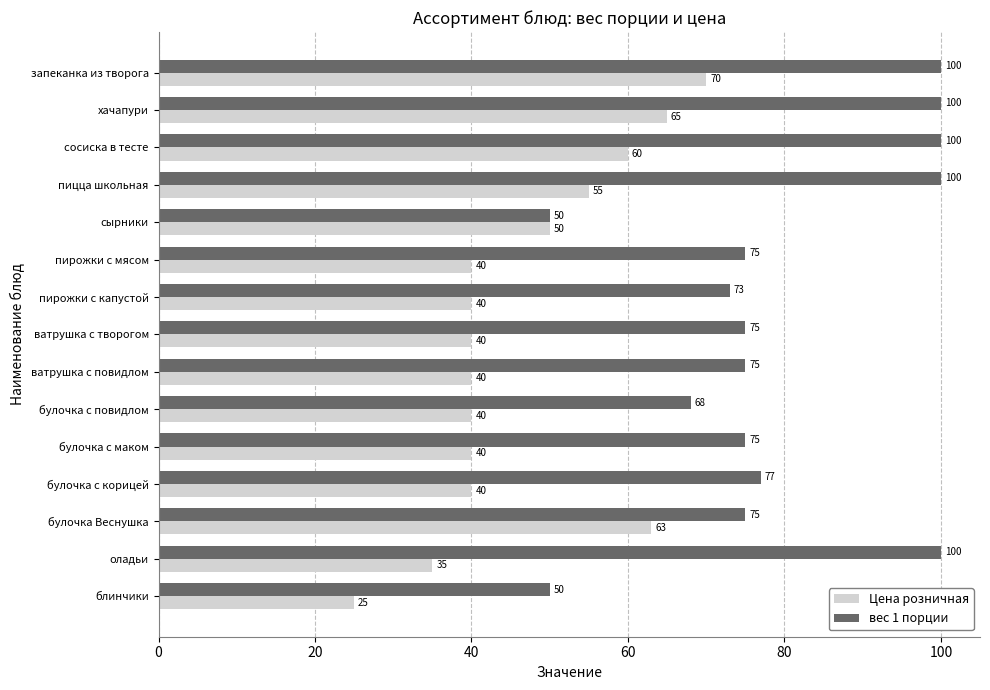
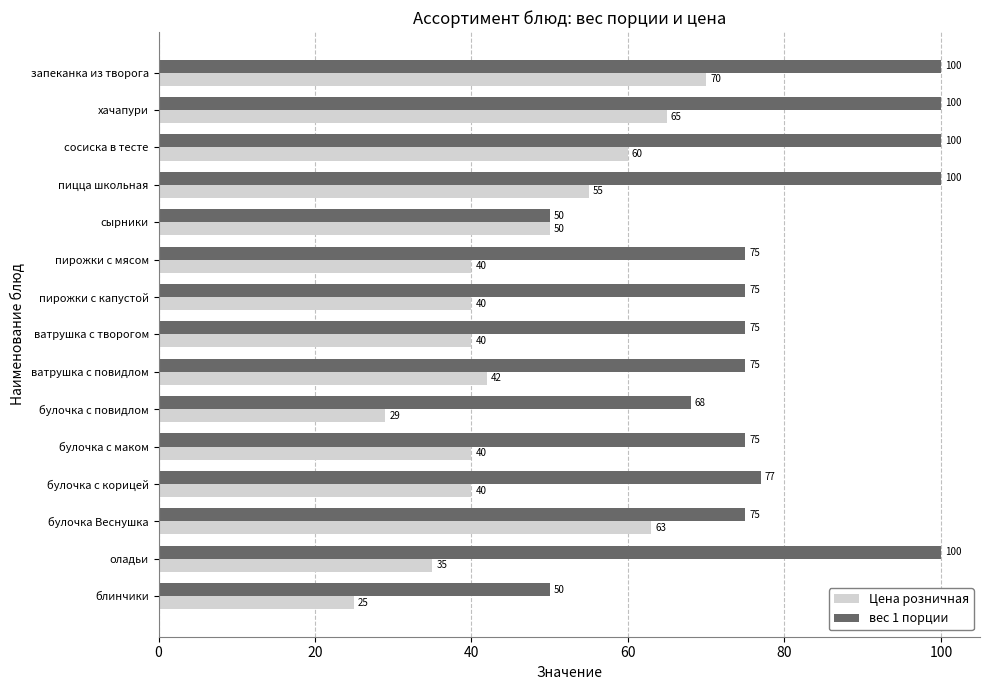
вес 1 порции, пирожки с капустой: 73 -> 75
Цена розничная, ватрушка с повидлом: 40 -> 42
Цена розничная, булочка с повидлом: 40 -> 29
